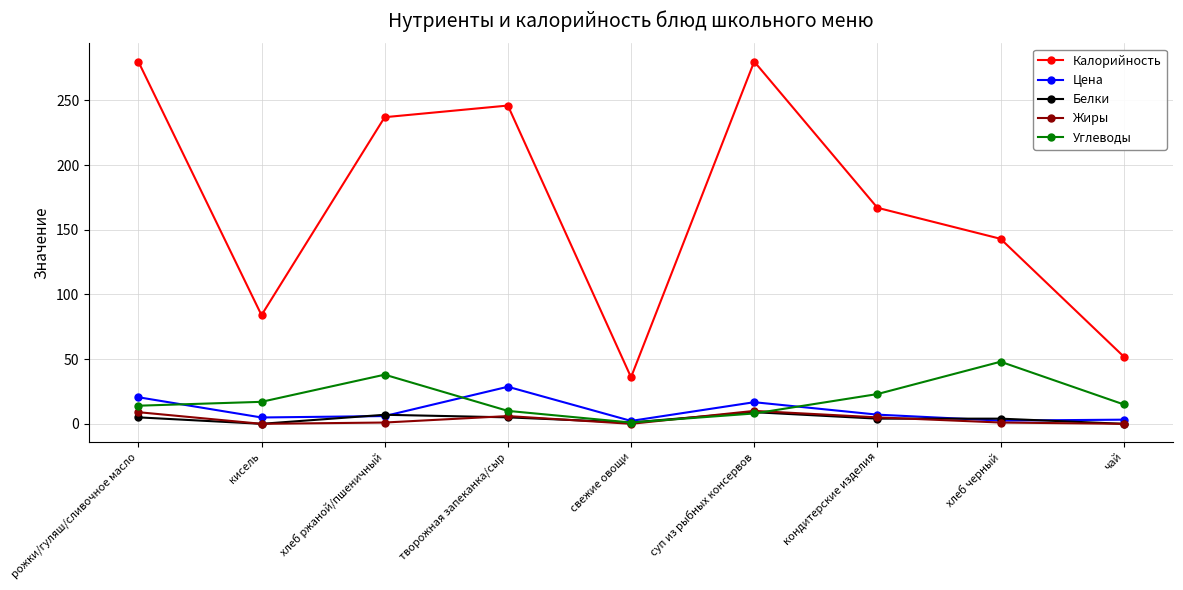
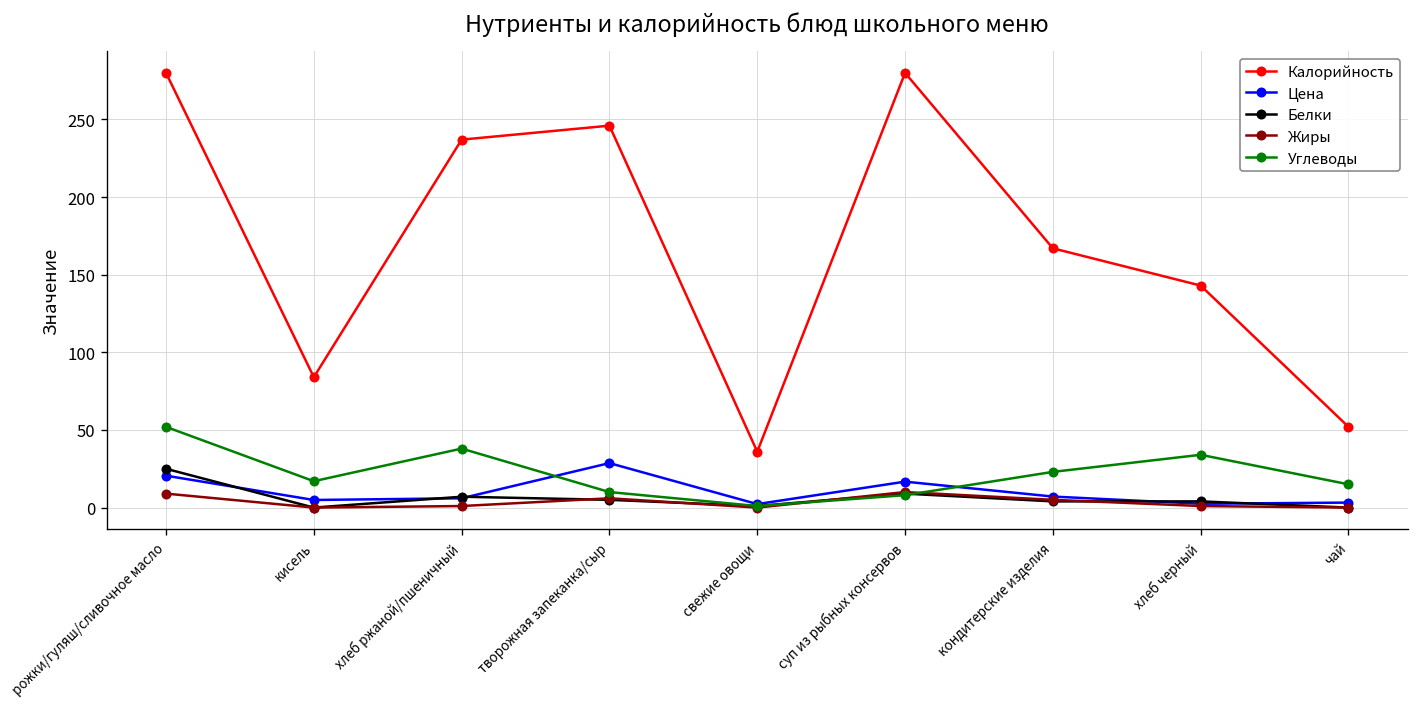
Белки, рожки/гуляш/сливочное масло: 5 -> 25
Углеводы, рожки/гуляш/сливочное масло: 14 -> 52
Углеводы, хлеб черный: 48 -> 34
